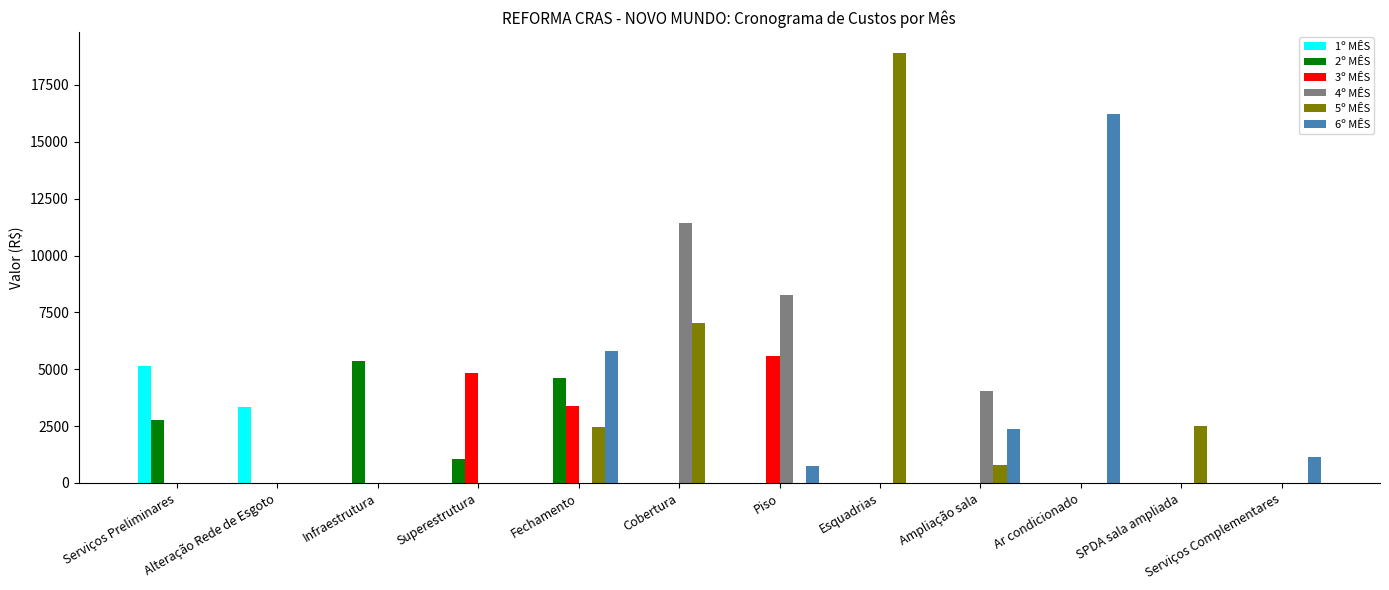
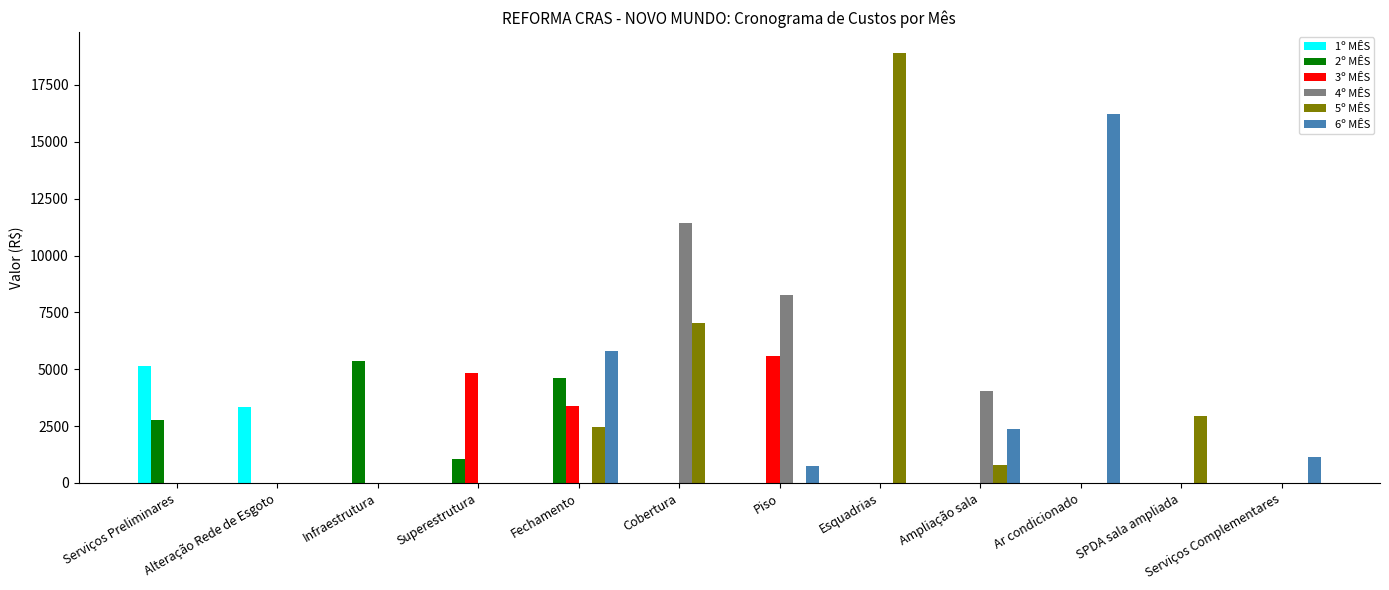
5º MÊS, SPDA sala ampliada: 2500 -> 2900
